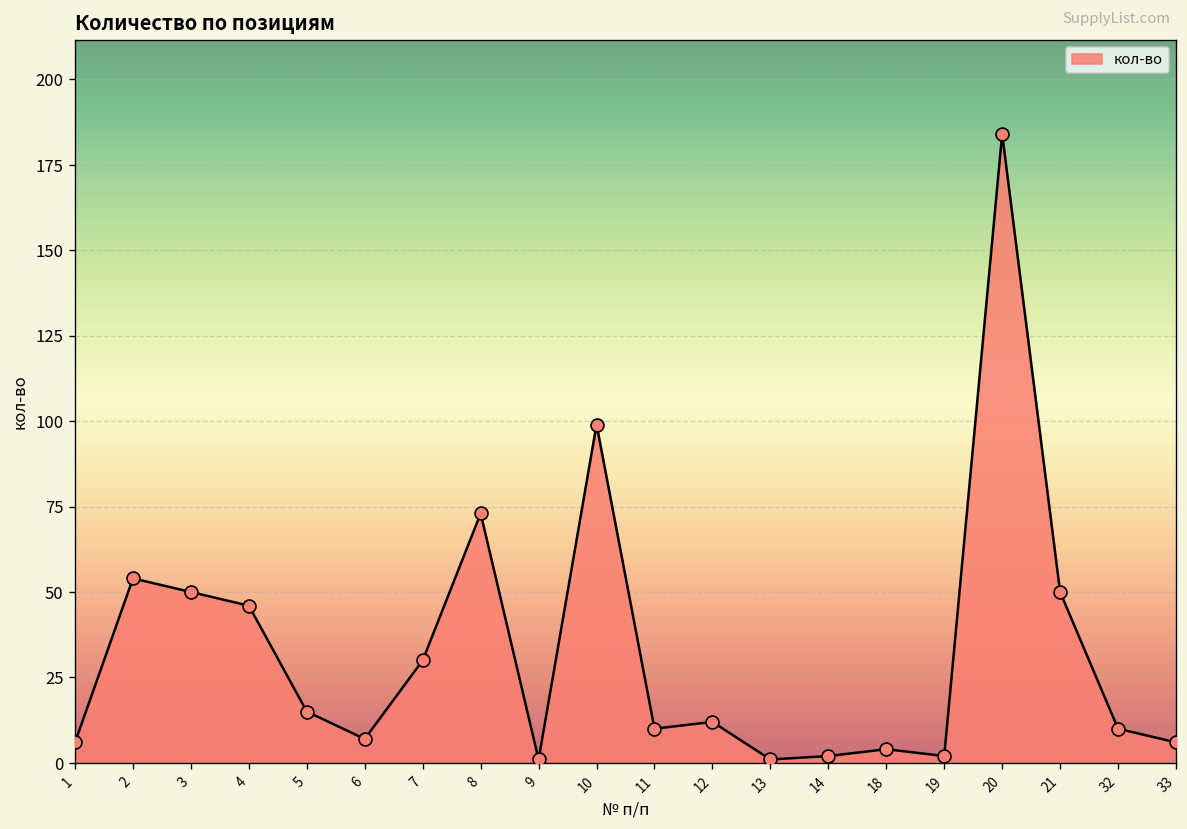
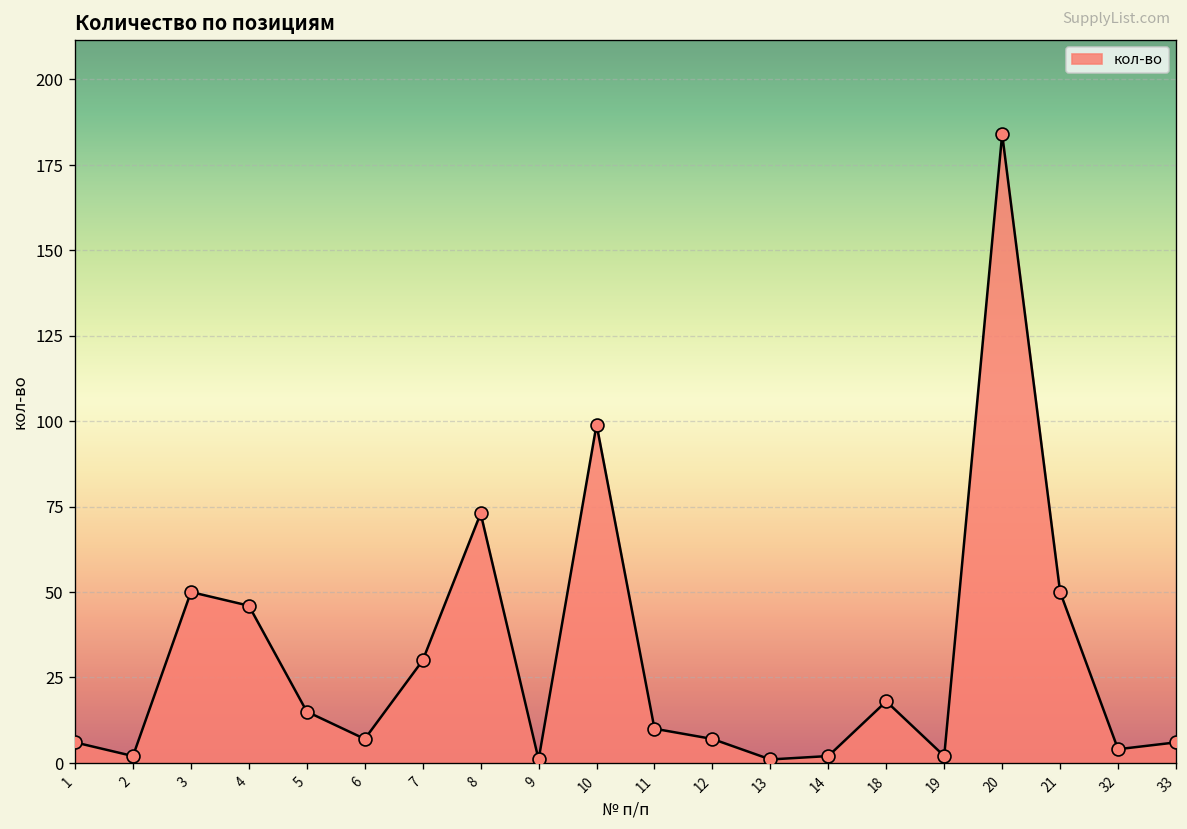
2: 54 -> 2
12: 12 -> 7
18: 4 -> 18
32: 10 -> 4
